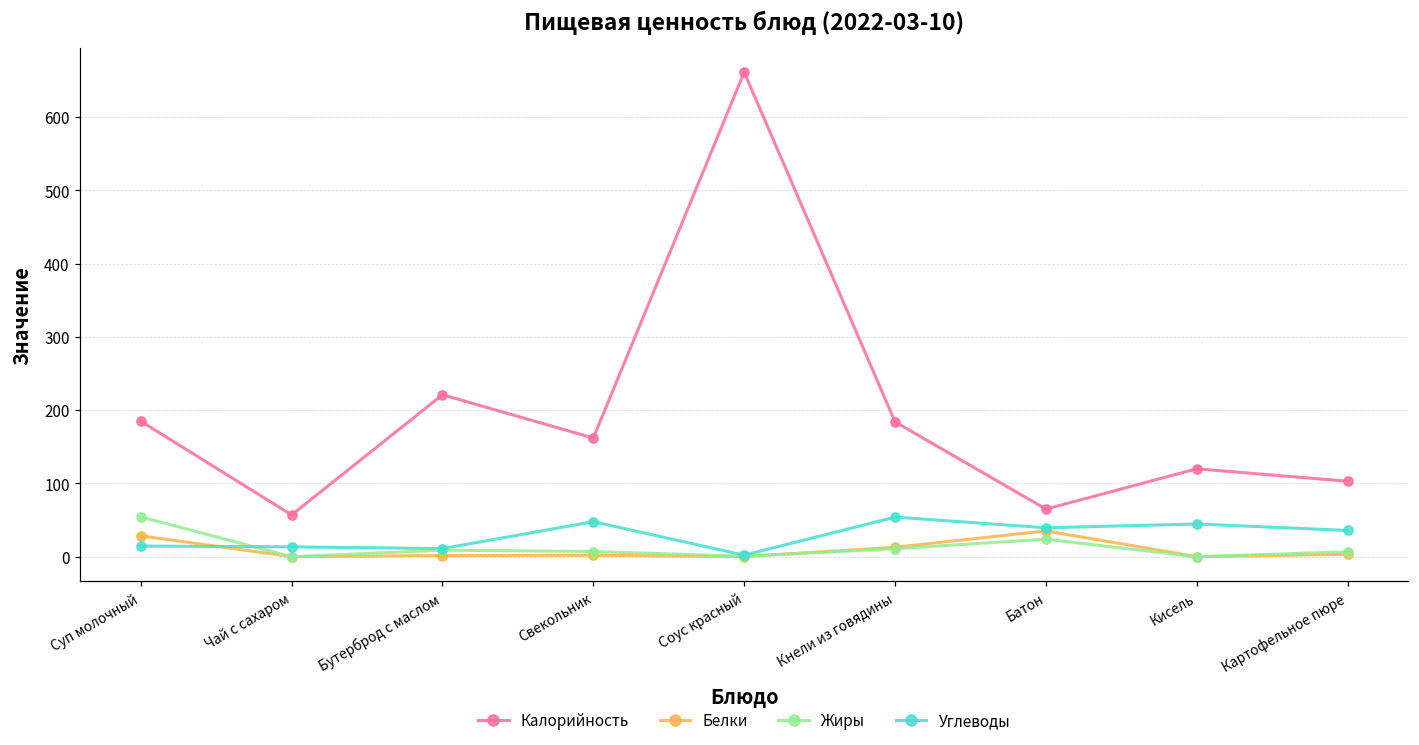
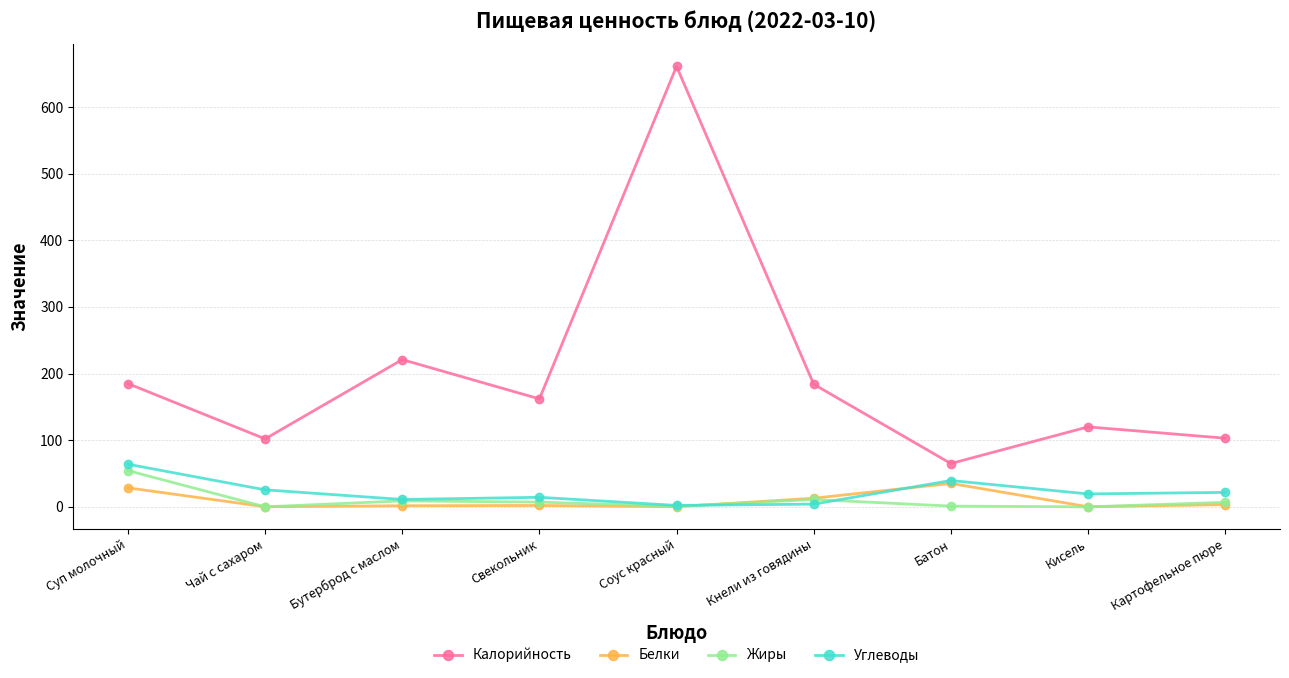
Углеводы, Суп молочный: 10 -> 60
Калорийность, Чай с сахаром: 60 -> 100
Углеводы, Чай с сахаром: 10 -> 30
Углеводы, Свекольник: 50 -> 10
Углеводы, Кнели из говядины: 50 -> 0
Жиры, Батон: 20 -> 0
Углеводы, Кисель: 40 -> 20
Углеводы, Картофельное пюре: 40 -> 20
